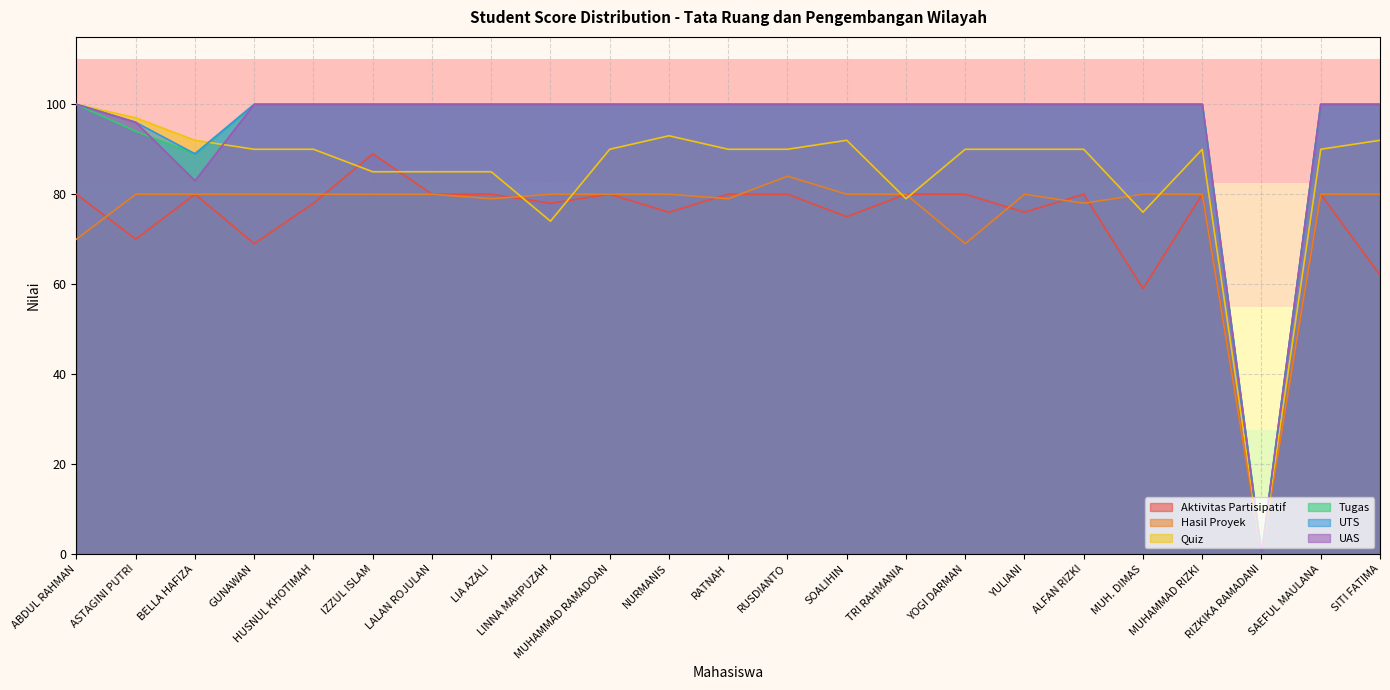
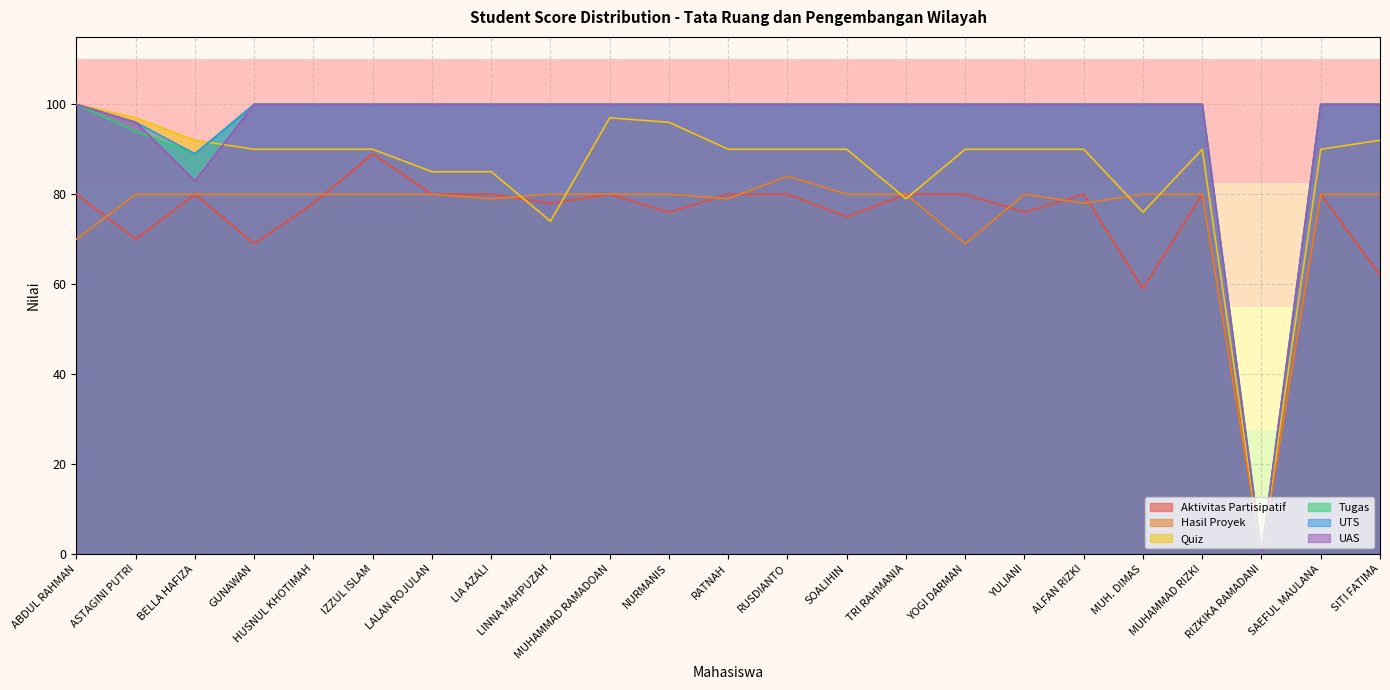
Quiz, IZZUL ISLAM: 85 -> 90
Quiz, MUHAMMAD RAMADOAN: 90 -> 97
Quiz, NURMANIS: 93 -> 96
Quiz, SOALIHIN: 92 -> 90
